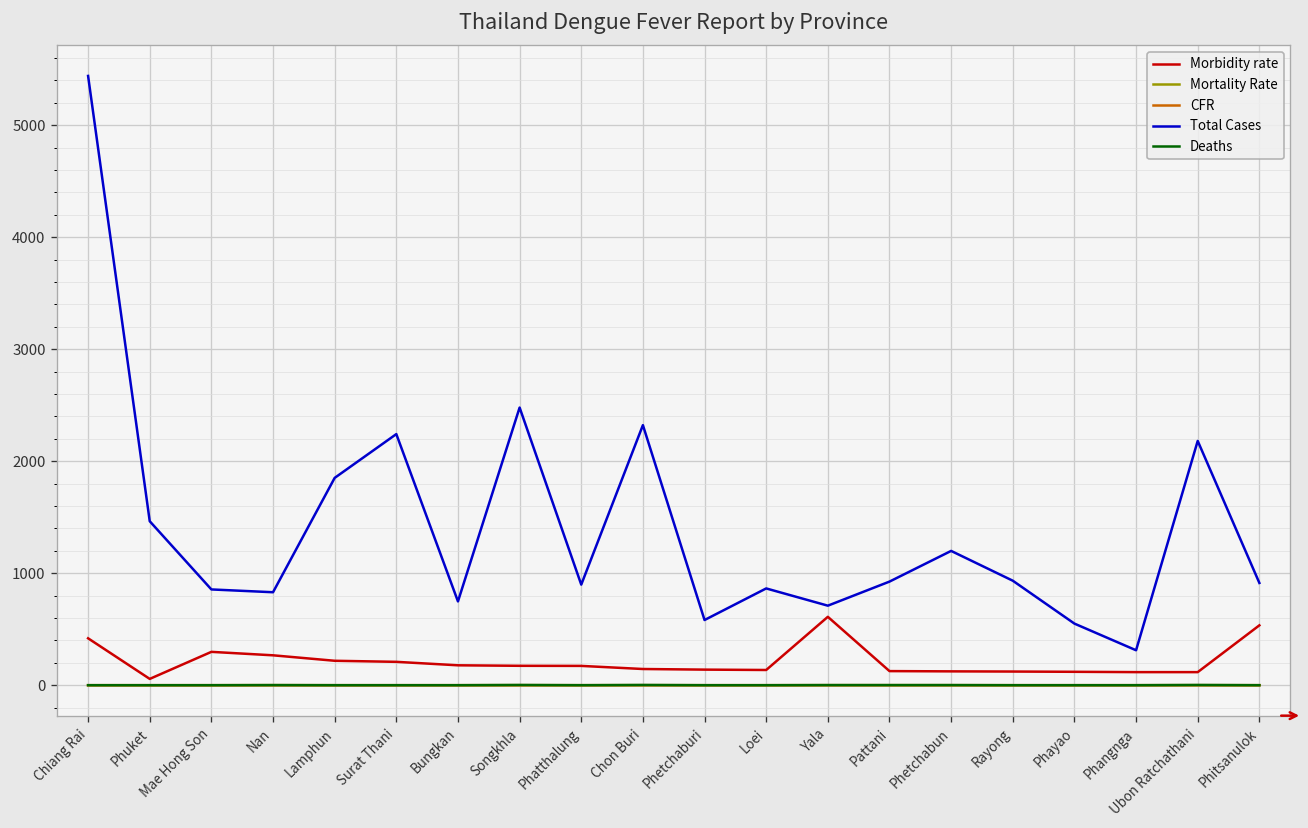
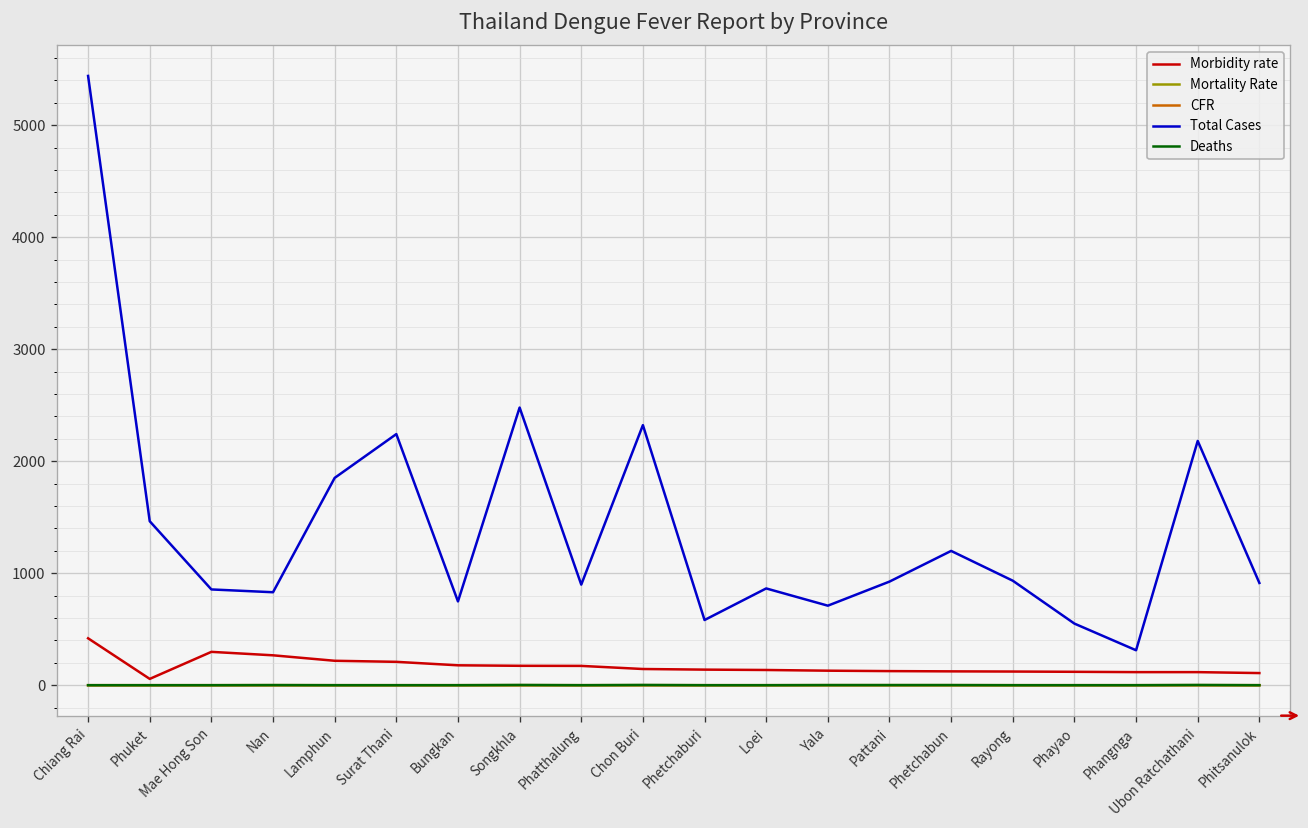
Morbidity rate, Yala: 600 -> 100
Morbidity rate, Phitsanulok: 500 -> 100
